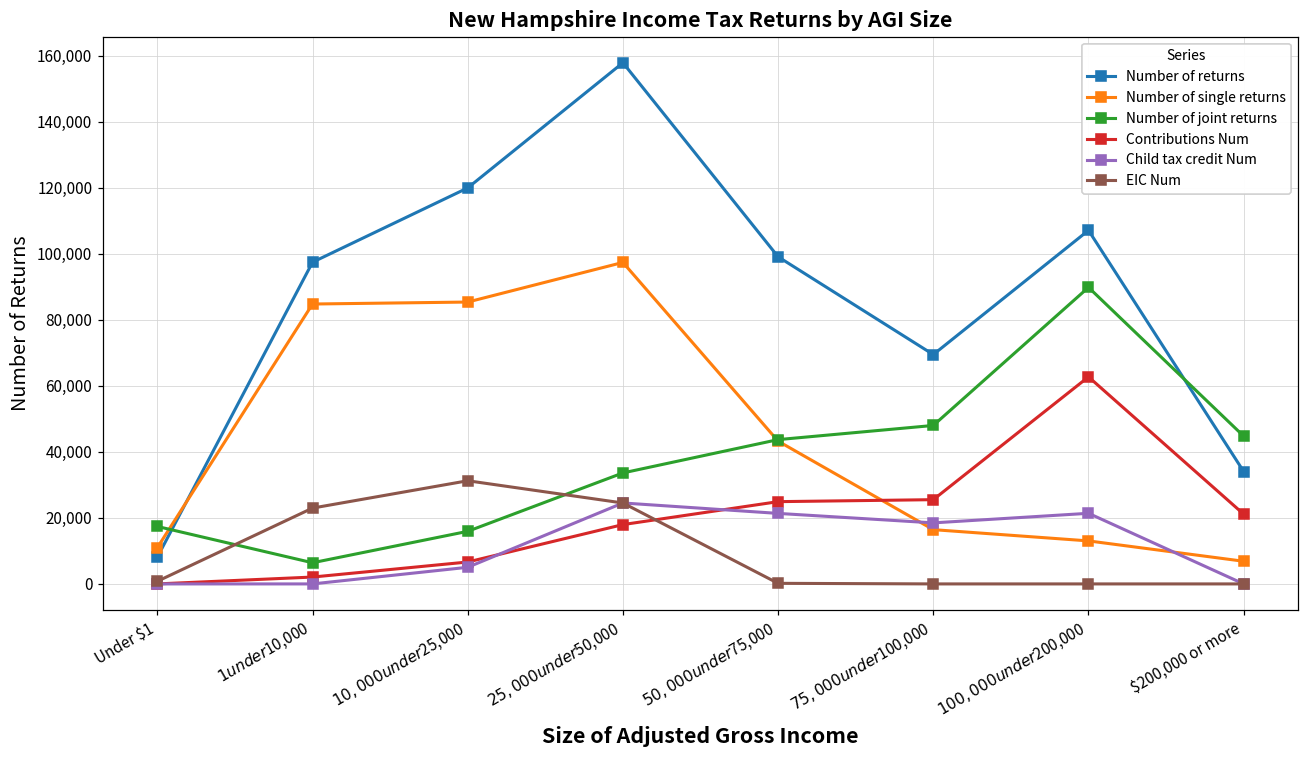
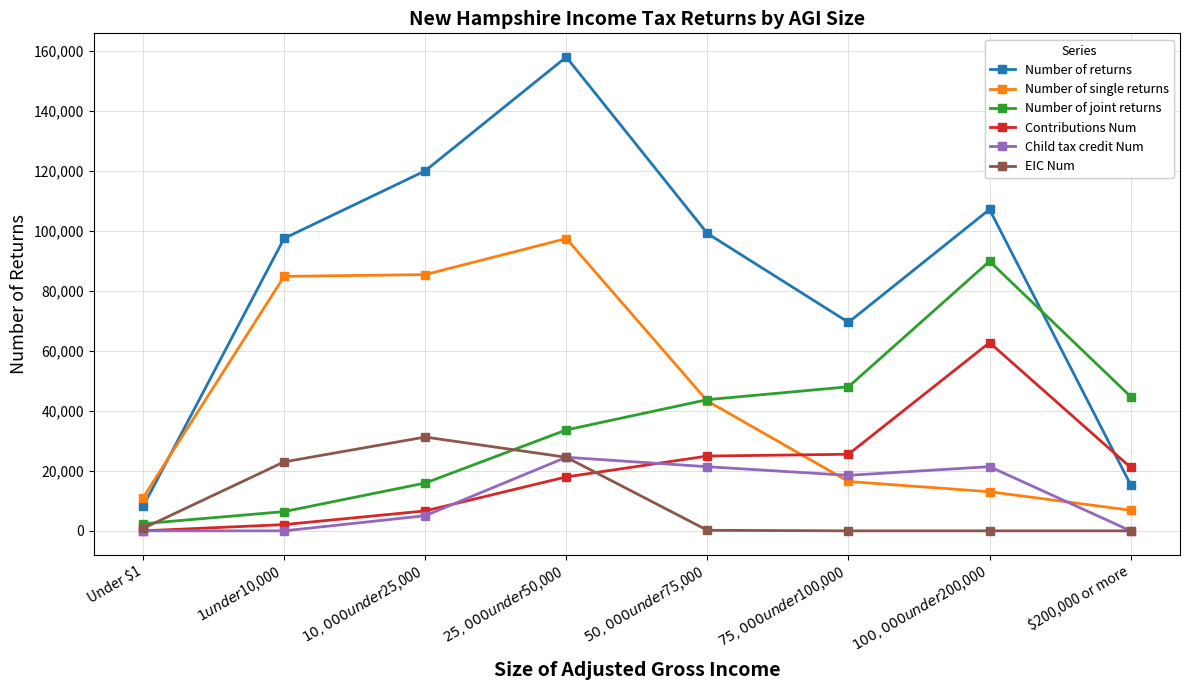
Number of joint returns, Under $1: 17,000 -> 2,000
Number of returns, $200,000 or more: 34,000 -> 15,000
